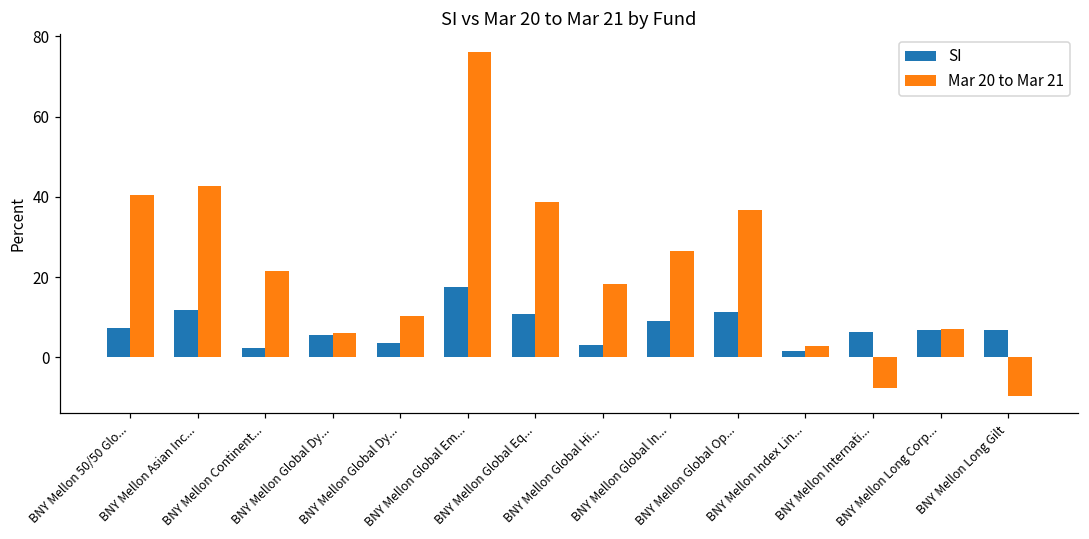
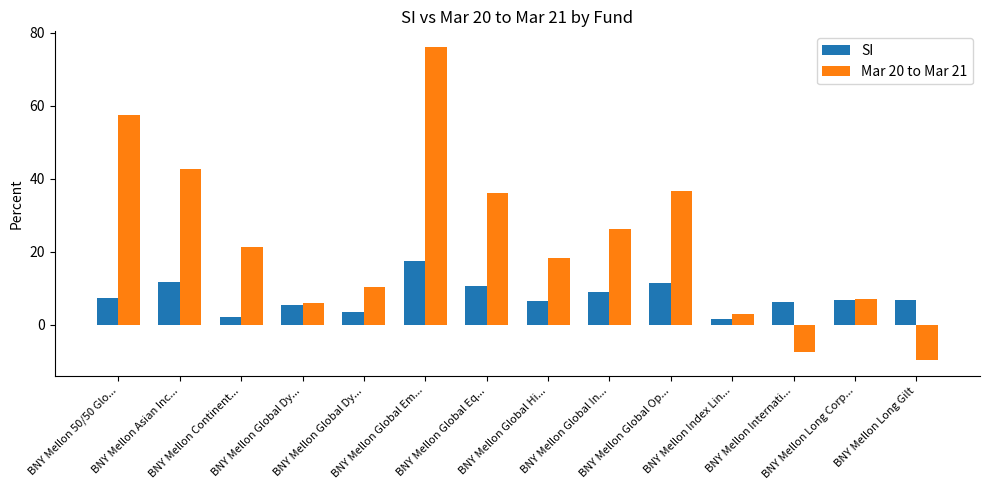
Mar 20 to Mar 21, BNY Mellon 50/50 Glo...: 41 -> 58
Mar 20 to Mar 21, BNY Mellon Global Eq...: 39 -> 36
SI, BNY Mellon Global Hi...: 3 -> 7
